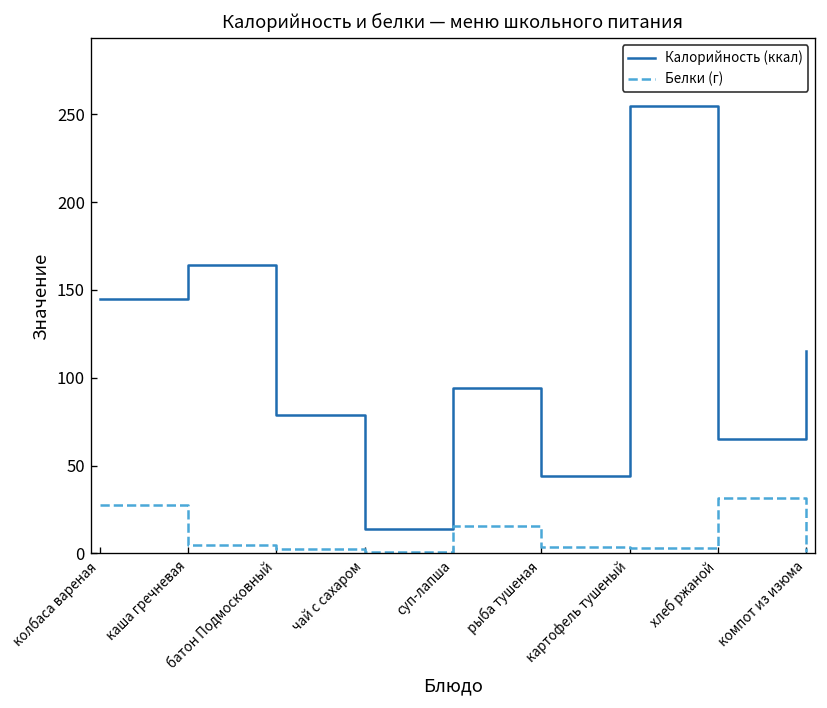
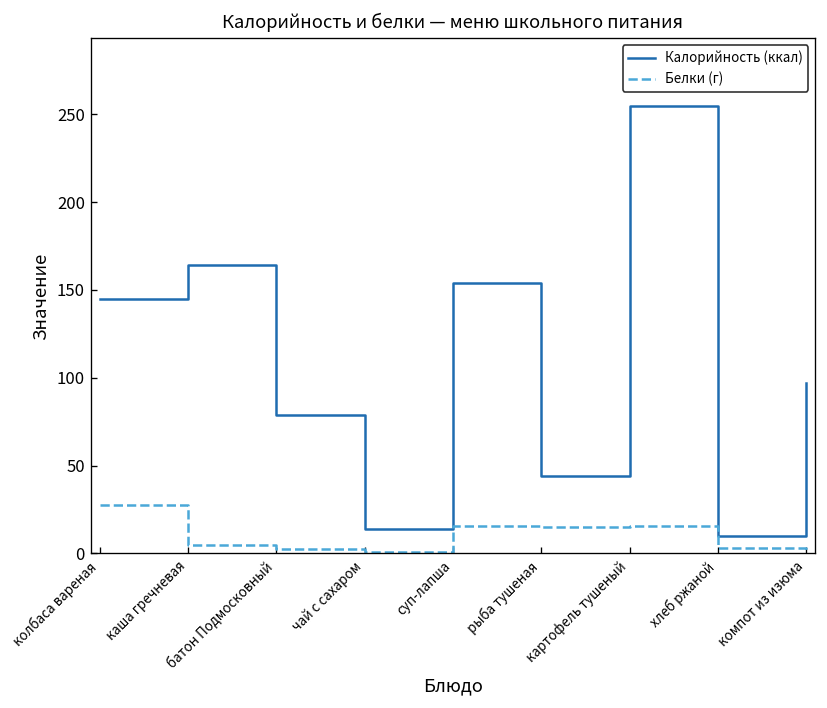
Калорийность (ккал), суп-лапша: 94 -> 154
Белки (г), рыба тушеная: 4 -> 15
Белки (г), картофель тушеный: 3 -> 15
Калорийность (ккал), хлеб ржаной: 65 -> 10
Белки (г), хлеб ржаной: 31 -> 3
Калорийность (ккал), компот из изюма: 115 -> 97
